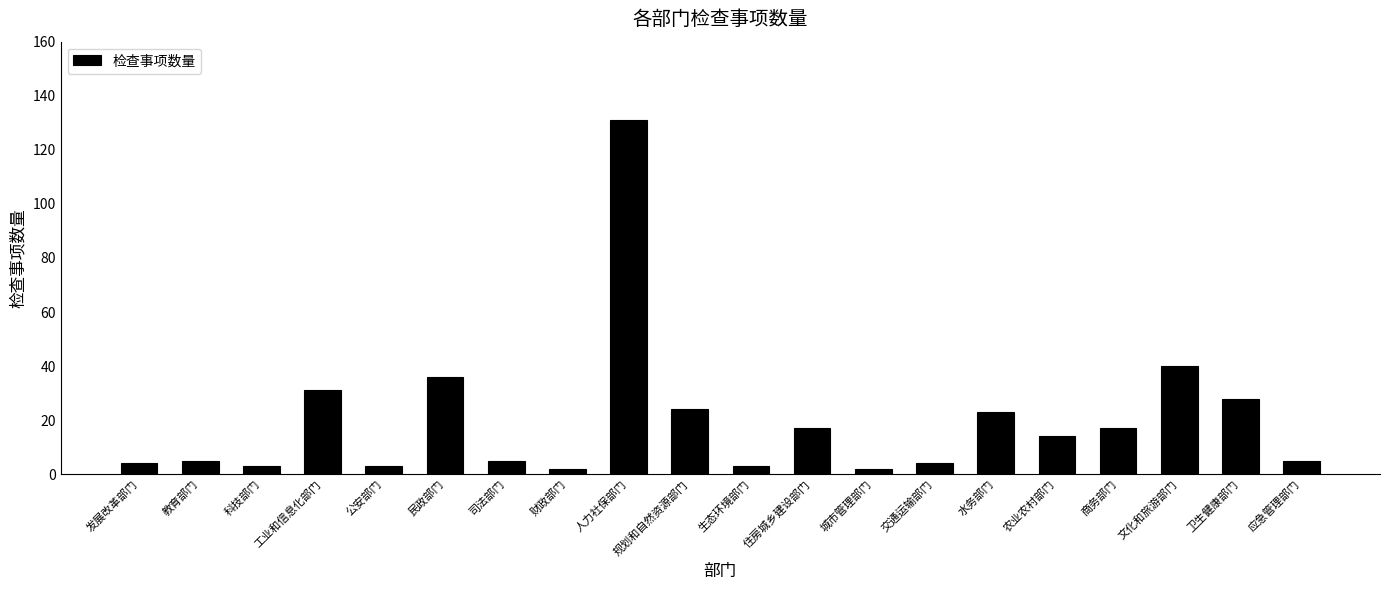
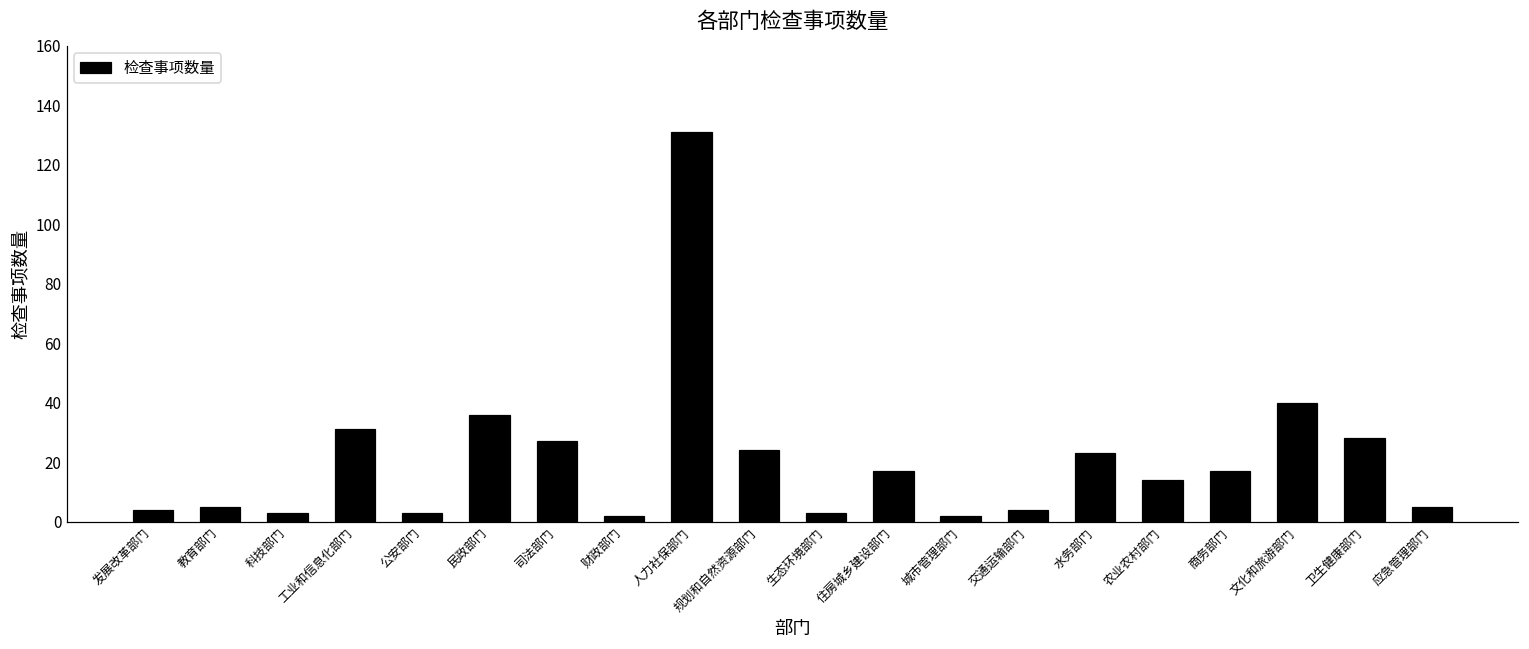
司法部门: 5 -> 27
